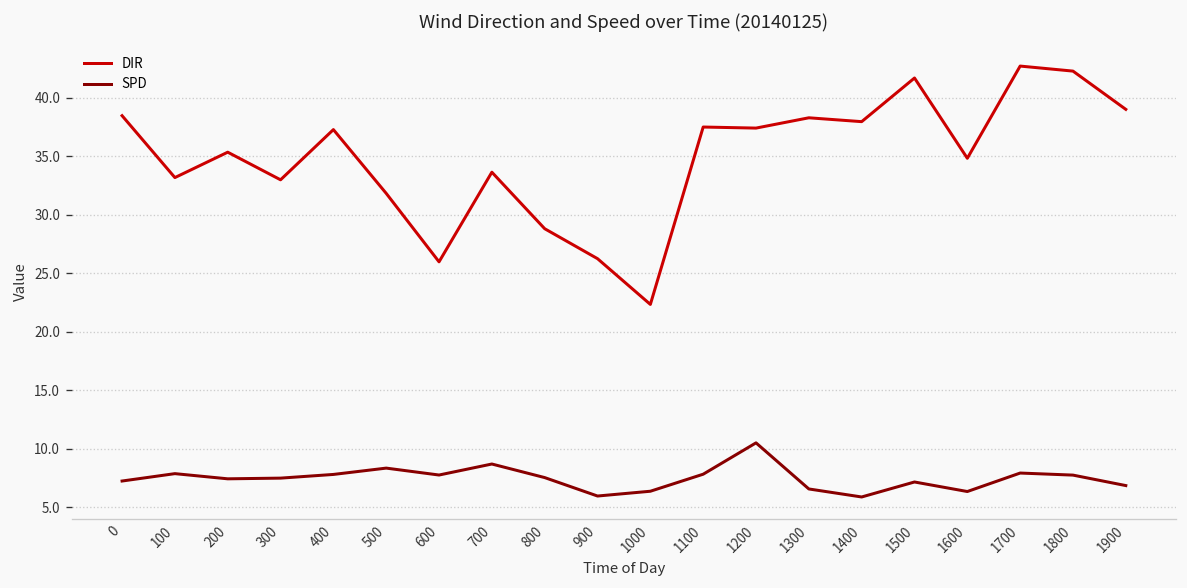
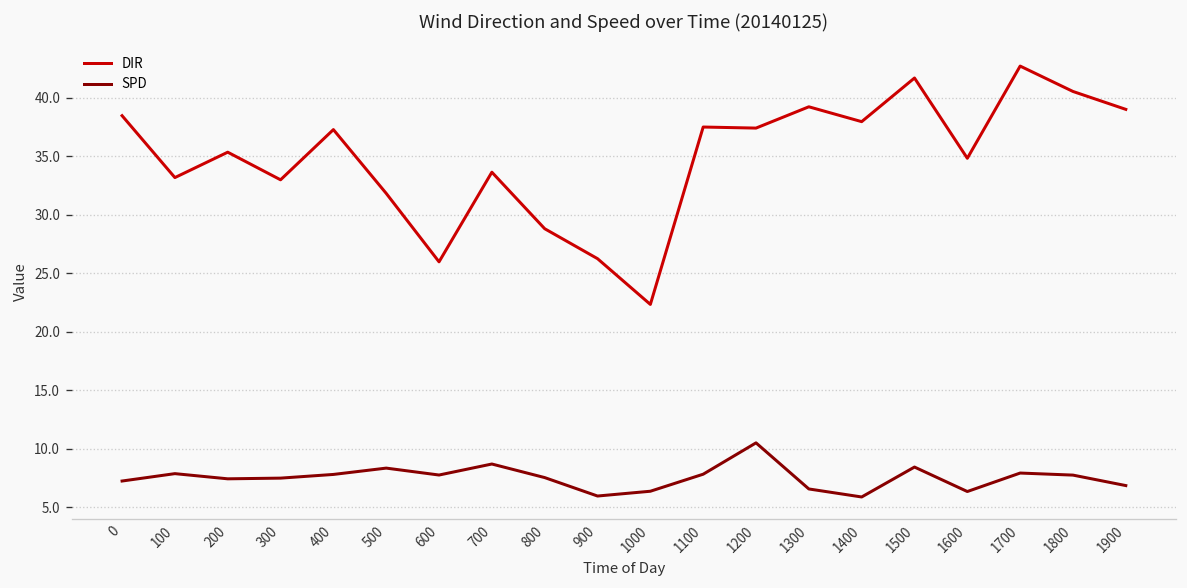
DIR, 1300: 38 -> 39
SPD, 1500: 7 -> 8
DIR, 1800: 42 -> 41
